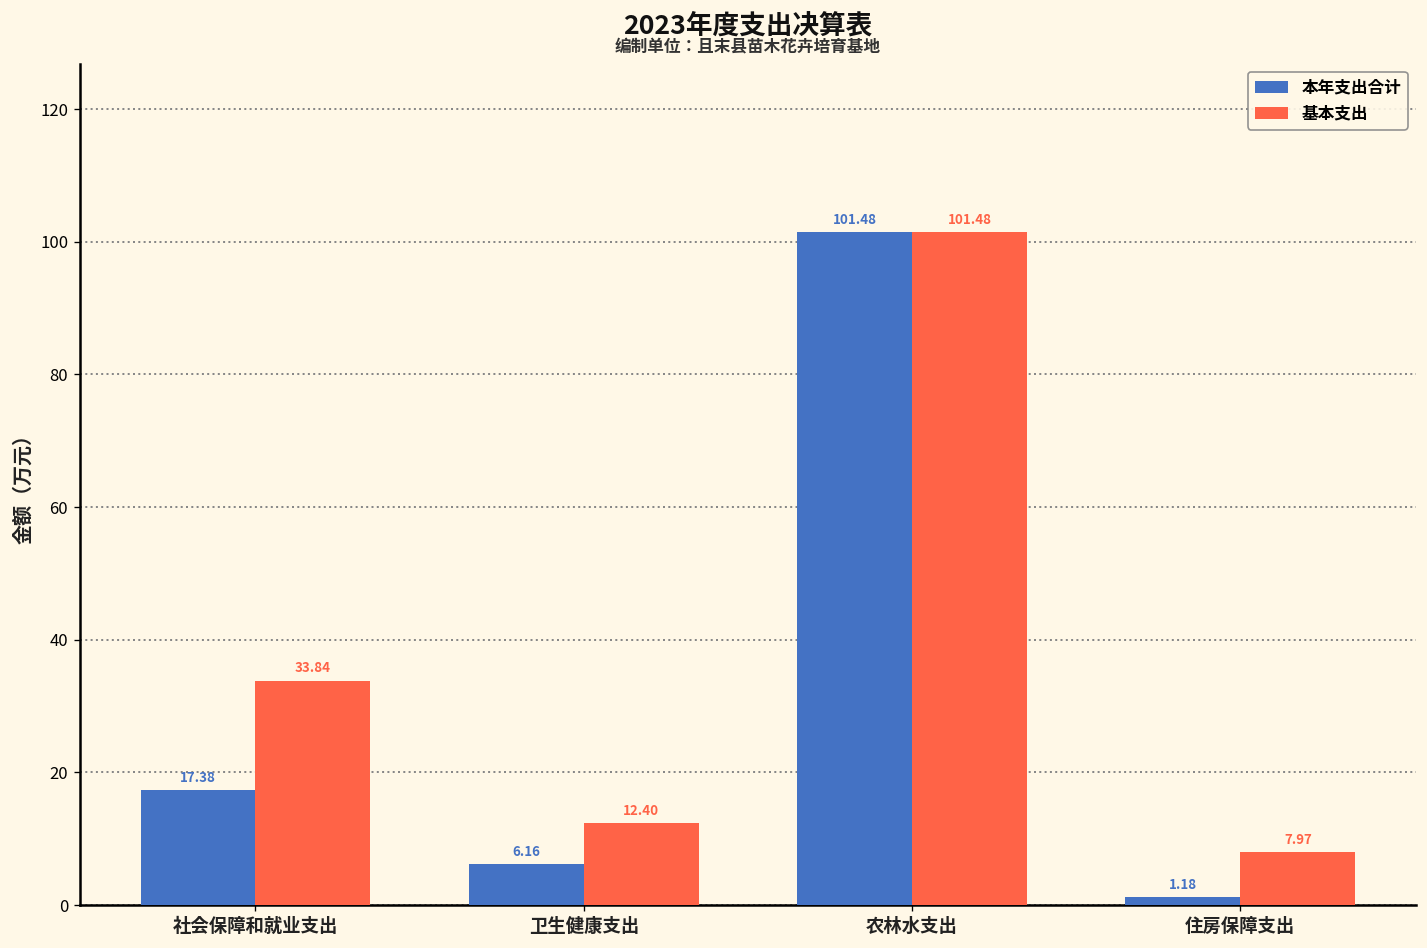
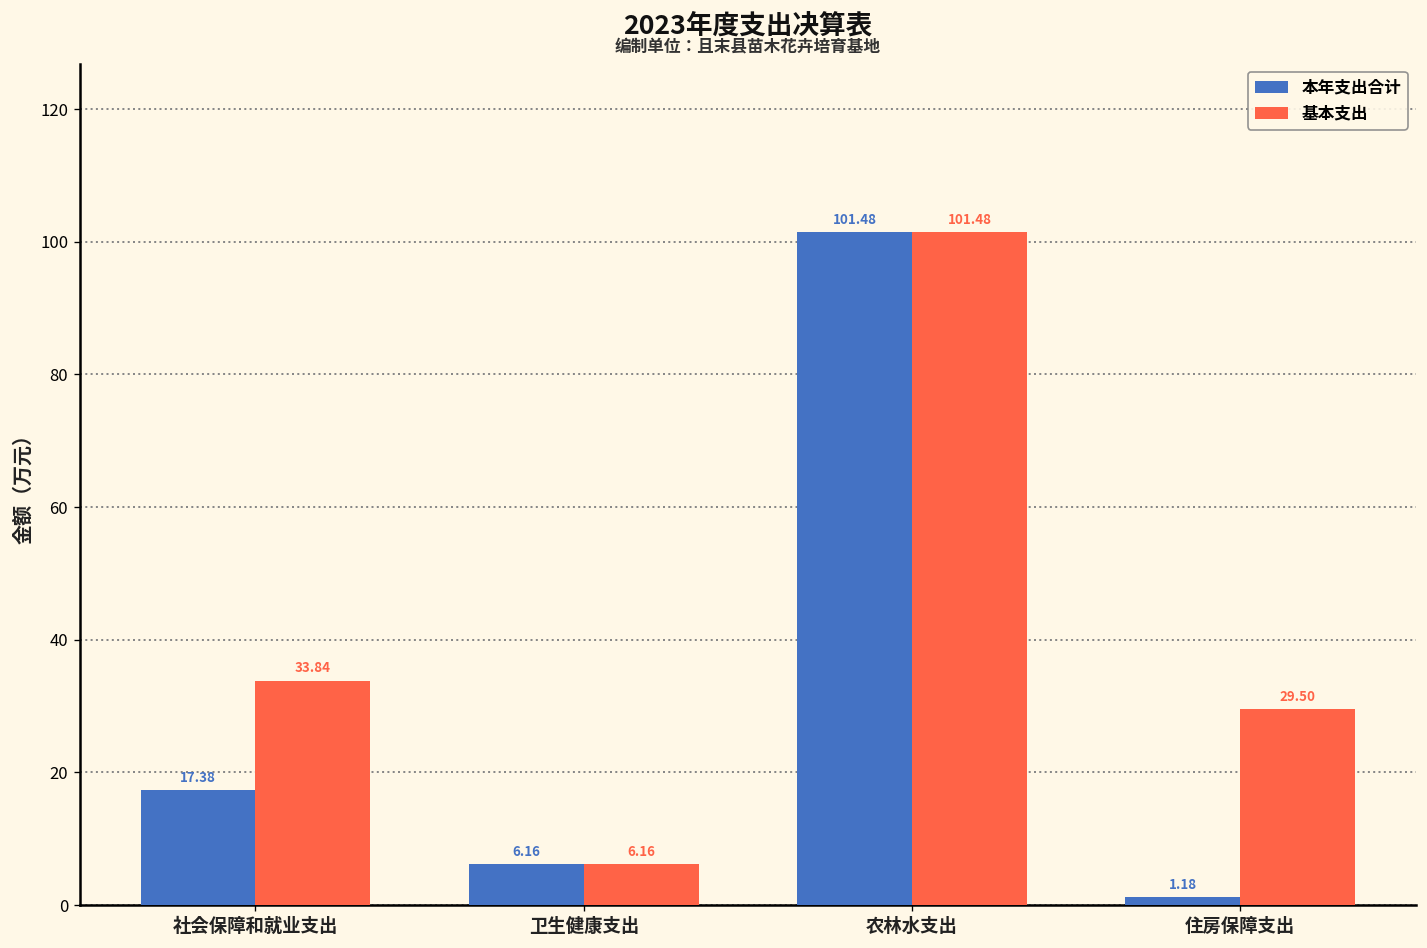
基本支出, 卫生健康支出: 12.40 -> 6.16
基本支出, 住房保障支出: 7.97 -> 29.50
